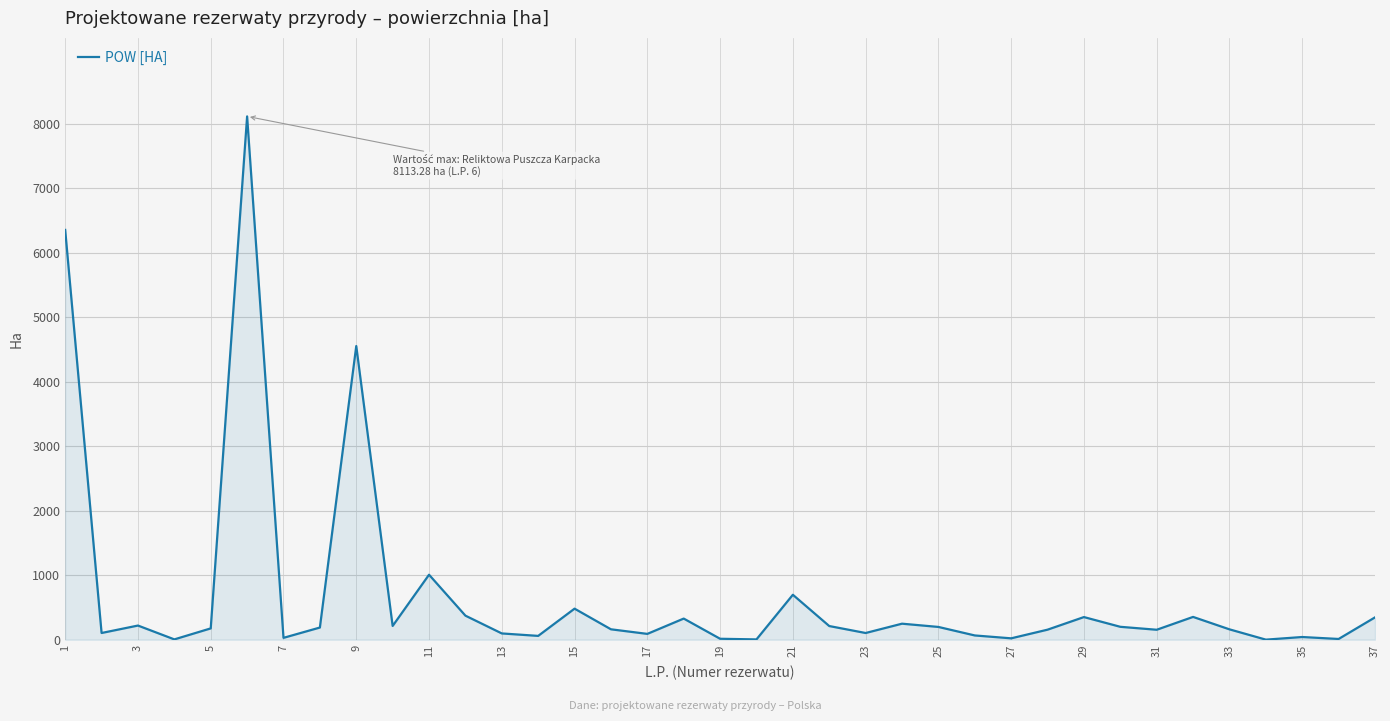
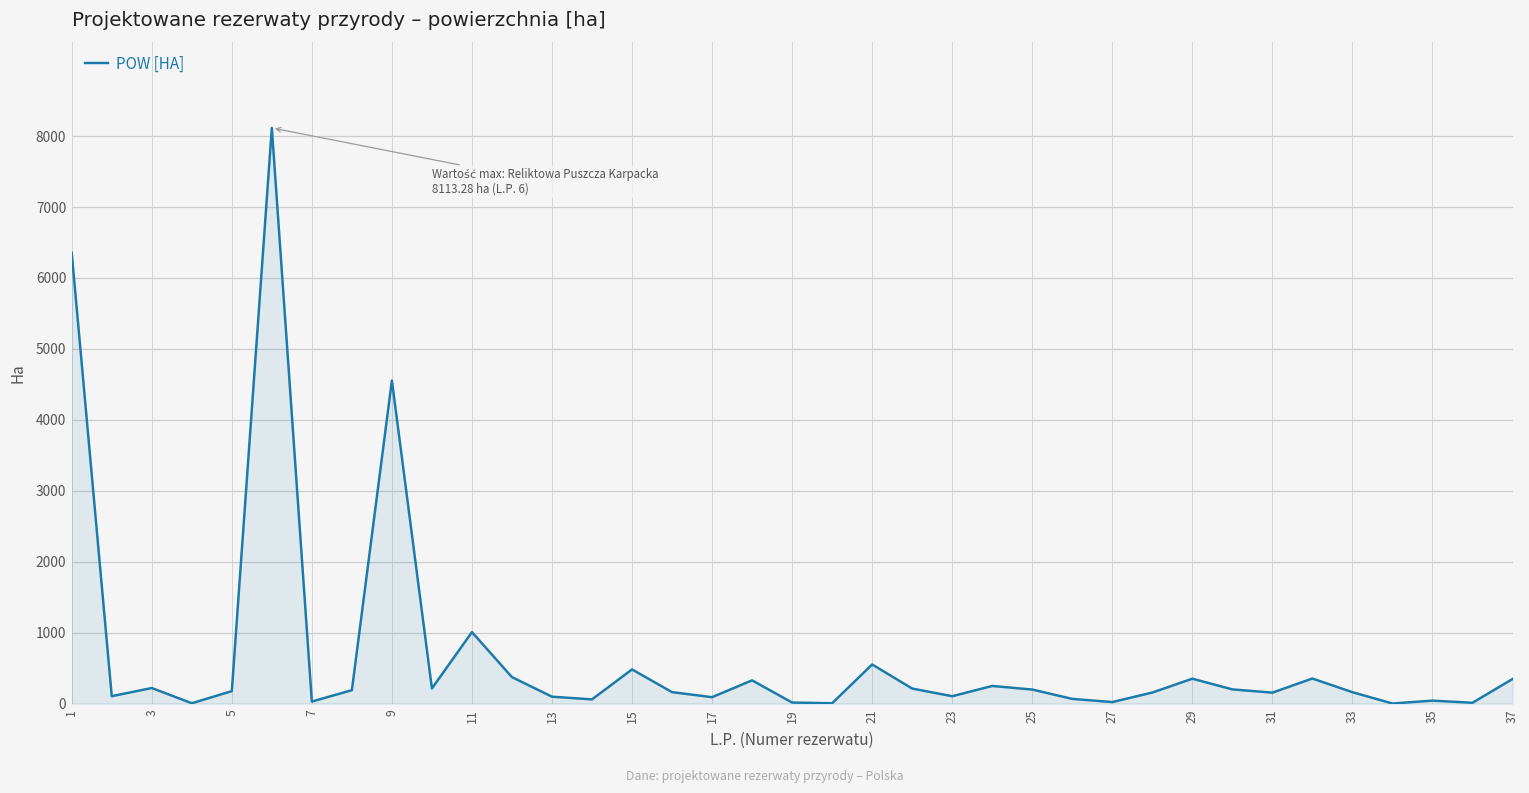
21: 700 -> 600
